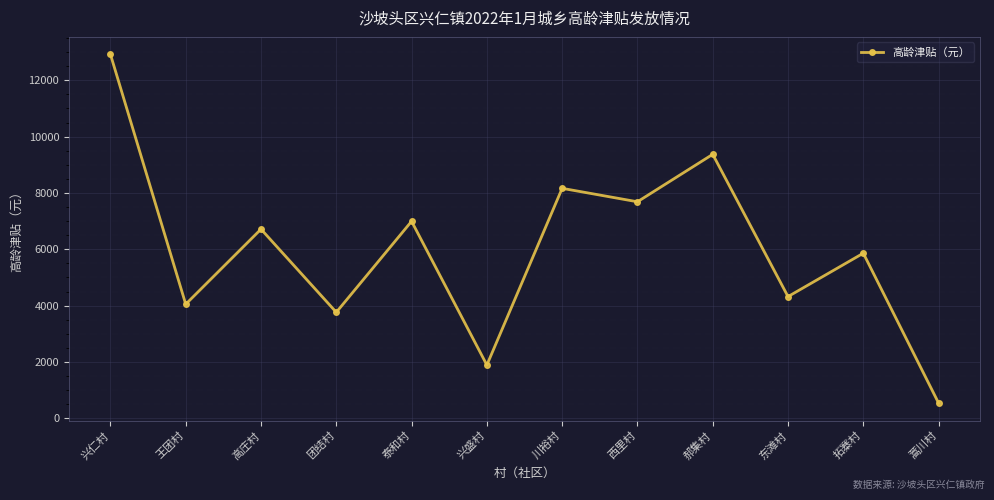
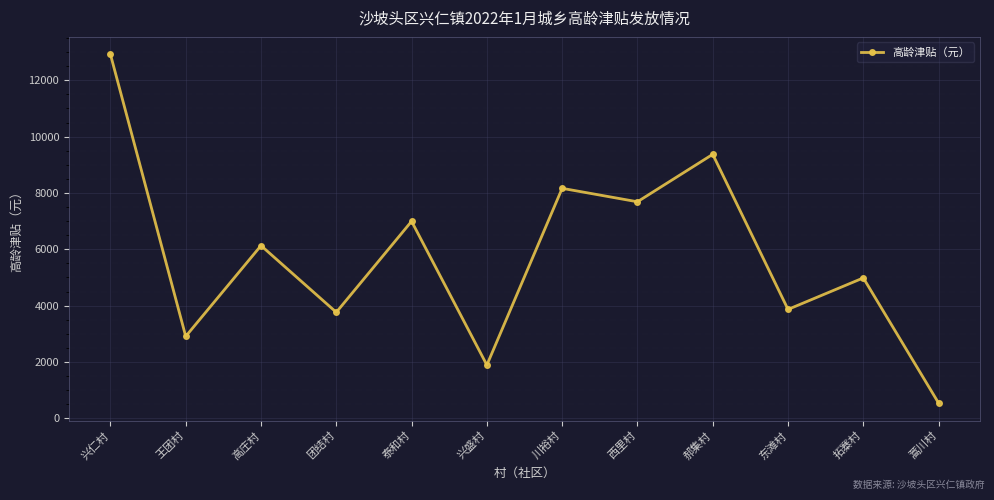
王团村: 4100 -> 2900
高庄村: 6700 -> 6100
东滩村: 4300 -> 3900
拓寨村: 5900 -> 5000
